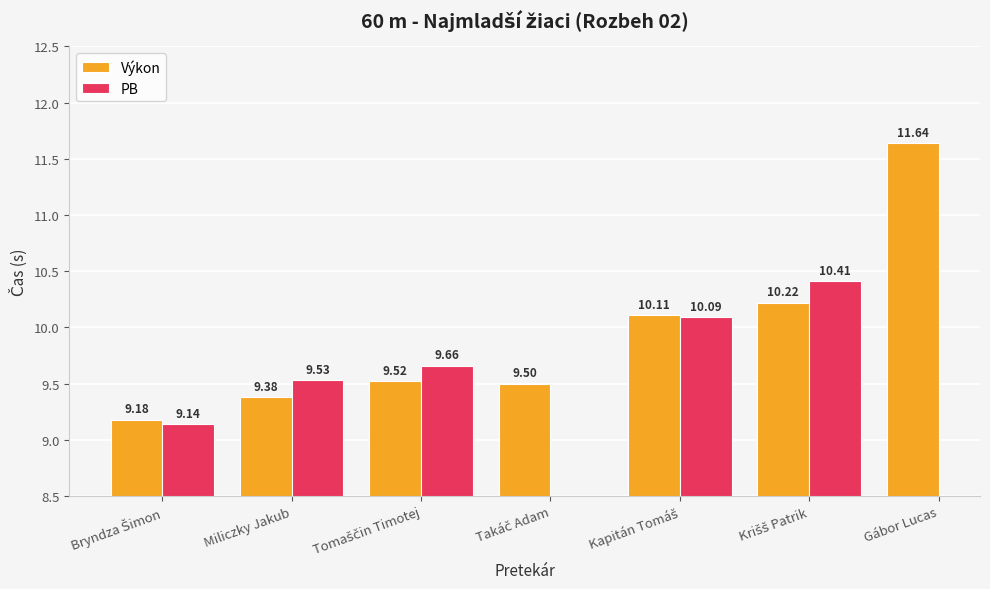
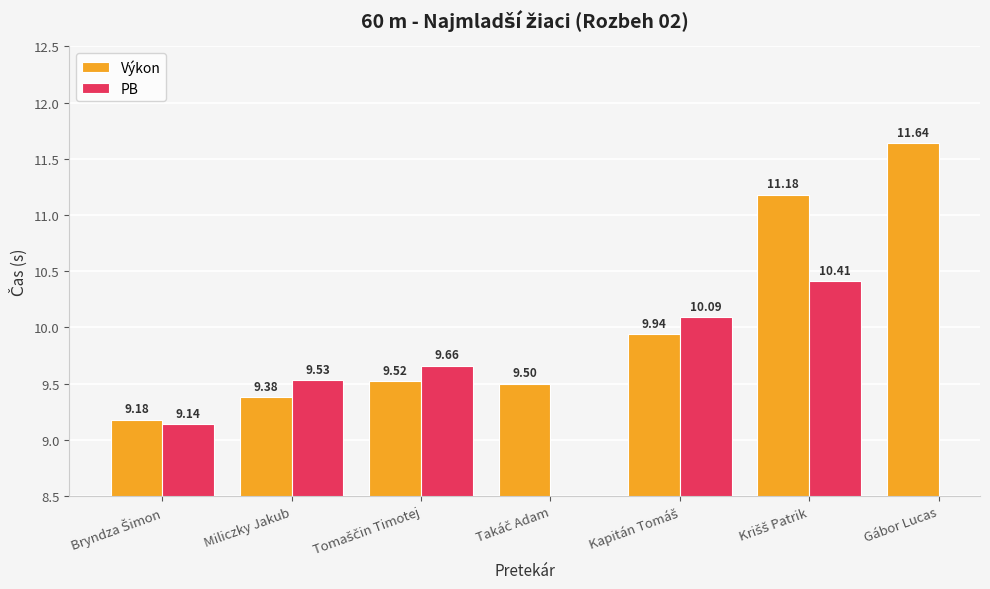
Výkon, Kapitán Tomáš: 10.11 -> 9.94
Výkon, Krišš Patrik: 10.22 -> 11.18
